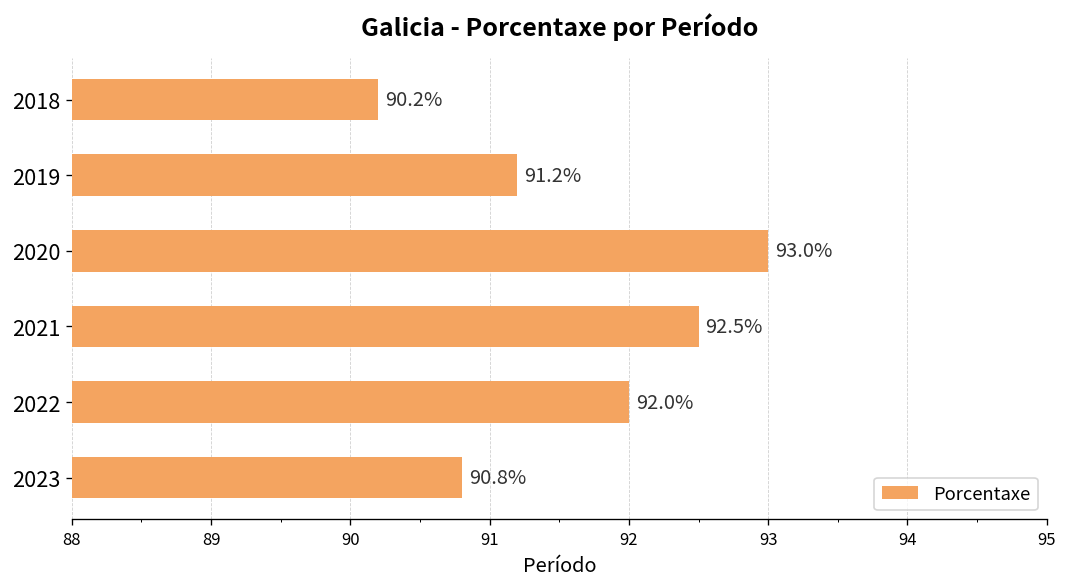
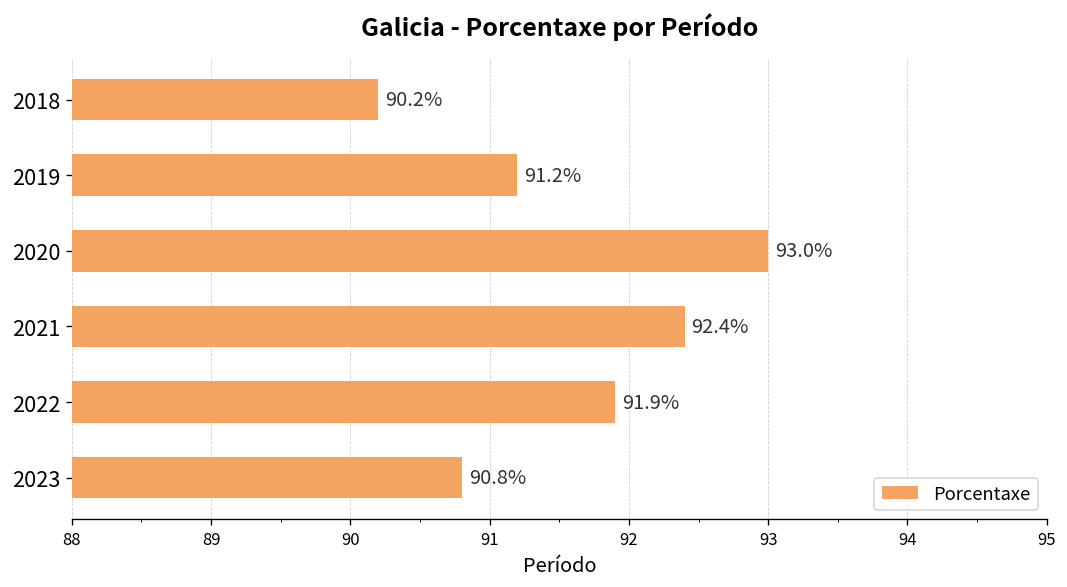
2021: 92.5% -> 92.4%
2022: 92.0% -> 91.9%
